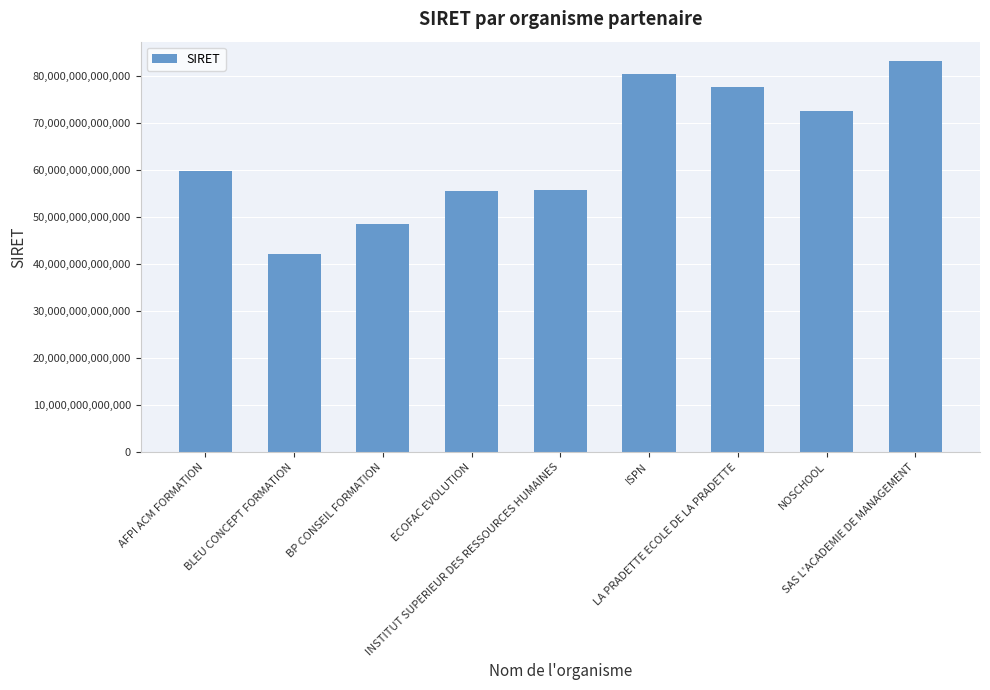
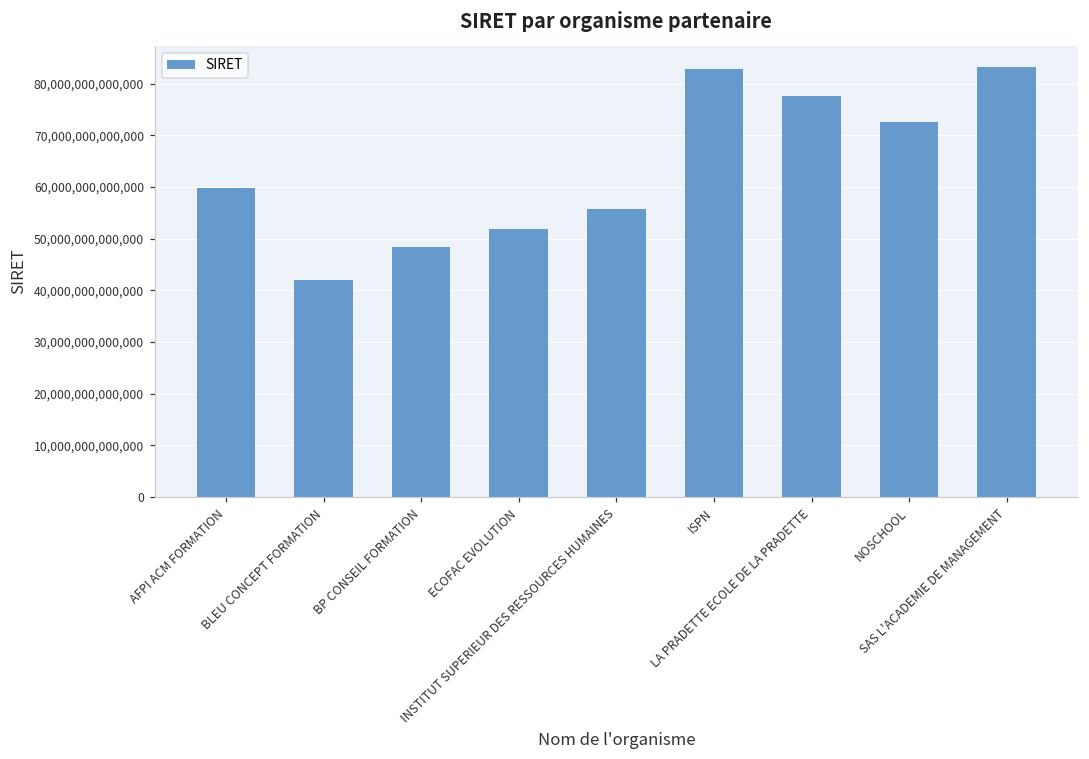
ECOFAC EVOLUTION: 56,000,000,000,000 -> 52,000,000,000,000
ISPN: 80,000,000,000,000 -> 83,000,000,000,000
